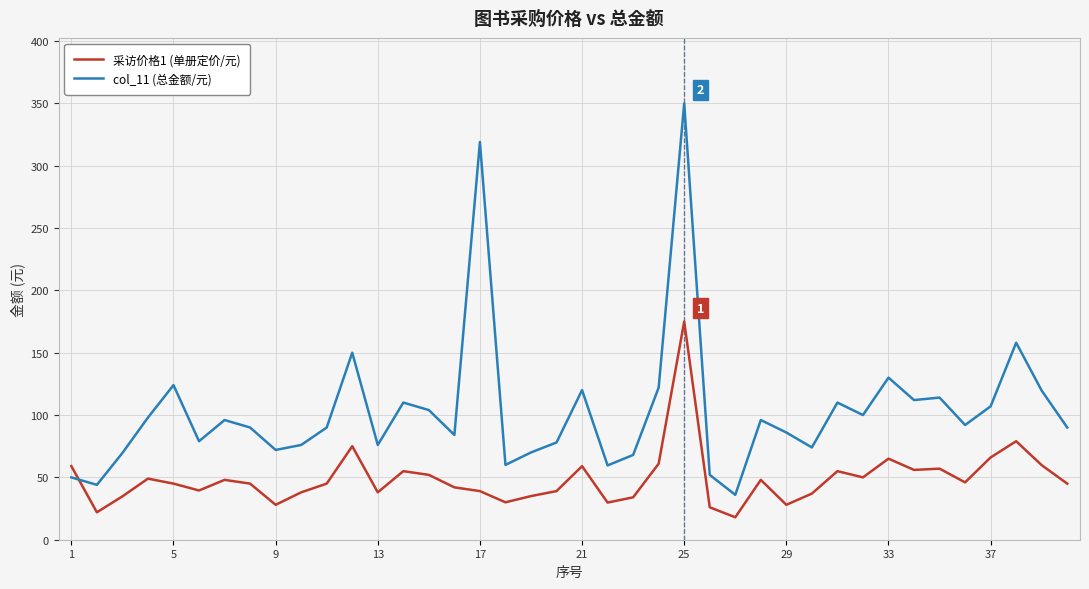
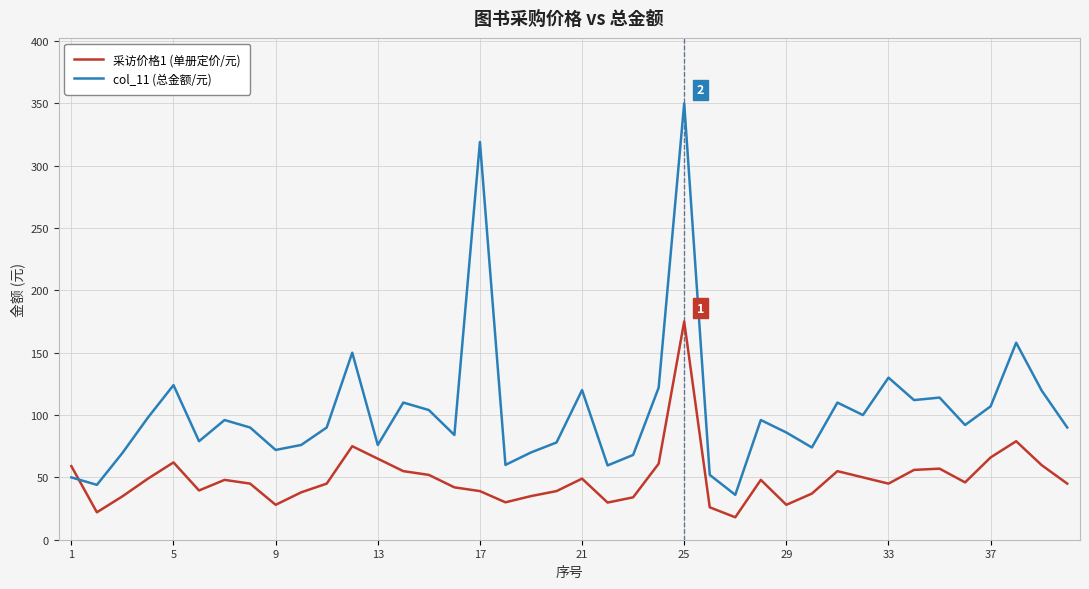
采访价格1 (单册定价/元), 5: 45 -> 62
采访价格1 (单册定价/元), 13: 38 -> 65
采访价格1 (单册定价/元), 21: 59 -> 49
采访价格1 (单册定价/元), 33: 65 -> 45
